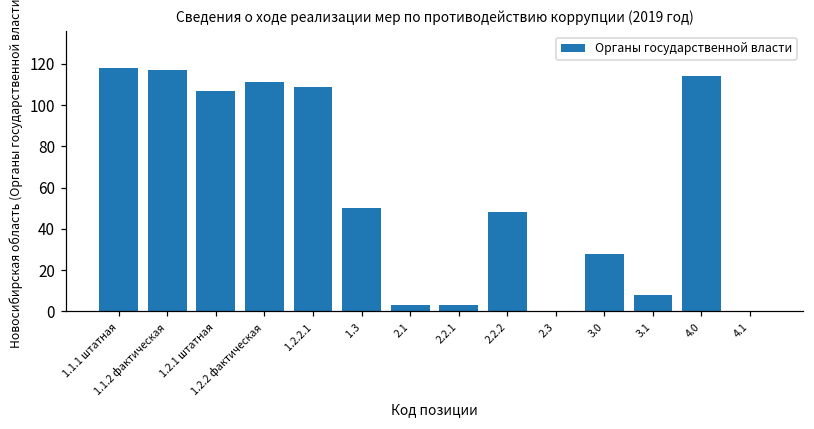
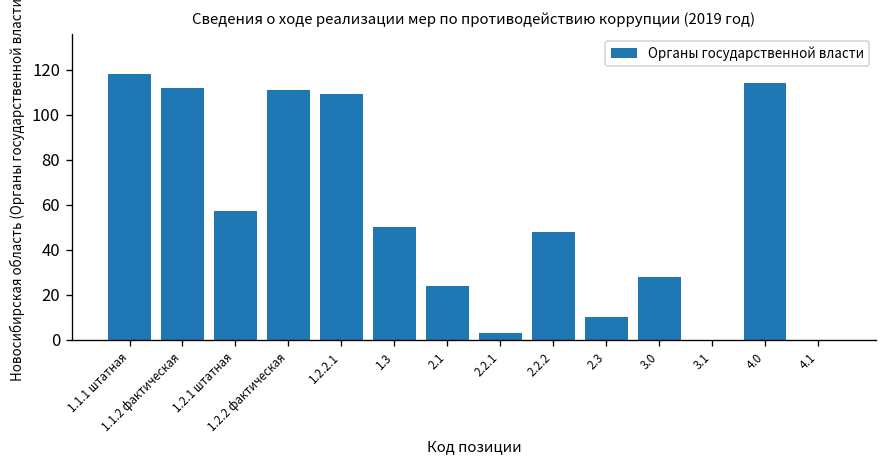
1.1.2 фактическая: 117 -> 112
1.2.1 штатная: 107 -> 57
2.1: 3 -> 24
2.3: 0 -> 10
3.1: 8 -> 0
